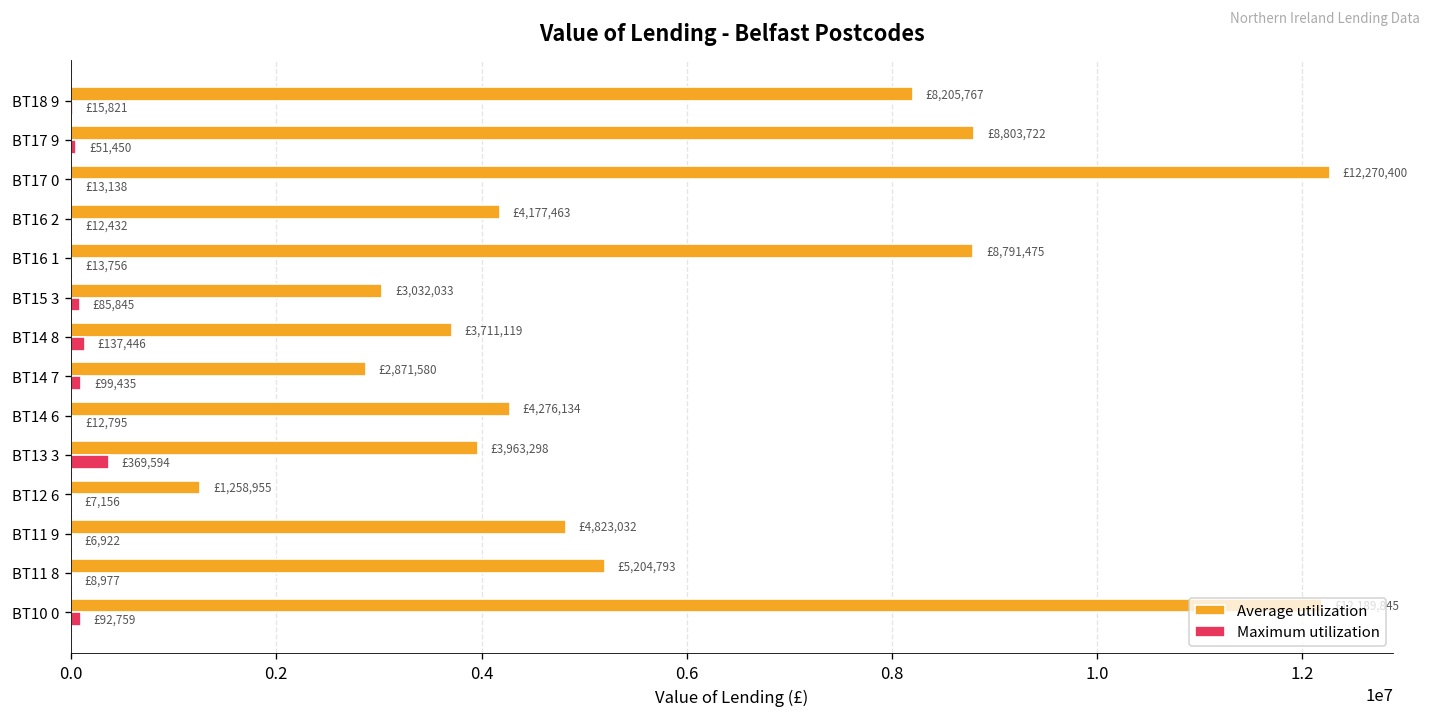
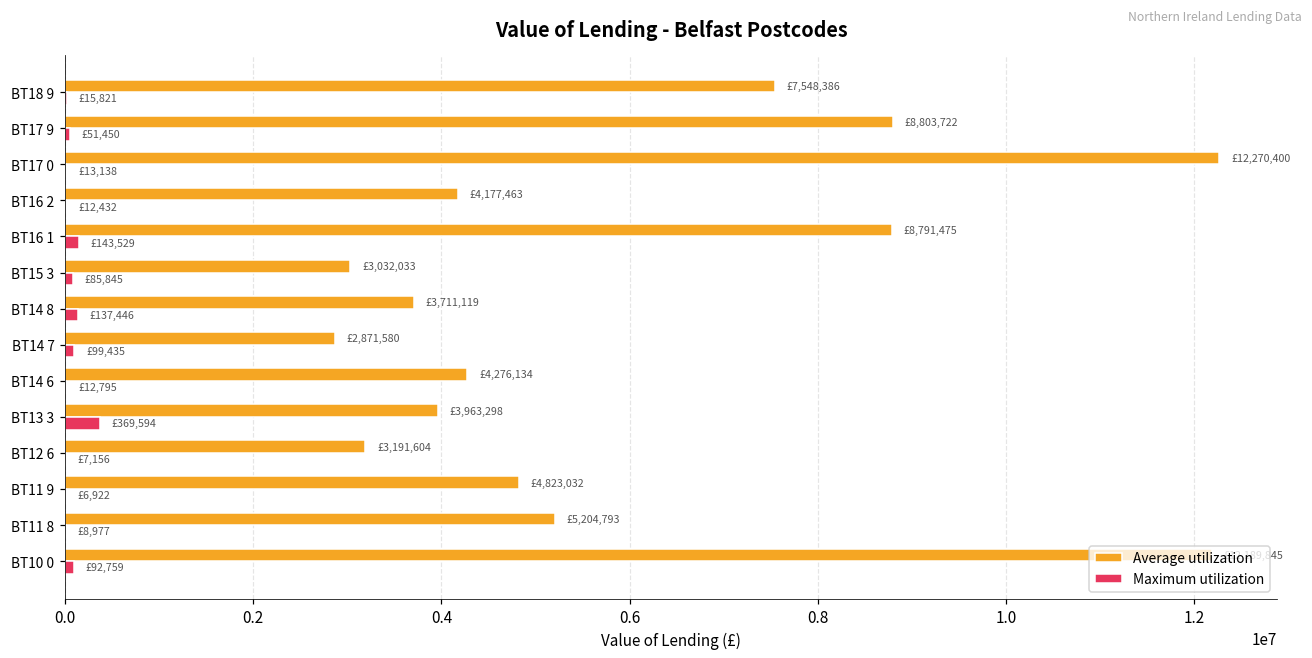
Average utilization, BT18 9: £8,205,767 -> £7,548,386
Maximum utilization, BT16 1: £13,756 -> £143,529
Average utilization, BT12 6: £1,258,955 -> £3,191,604
